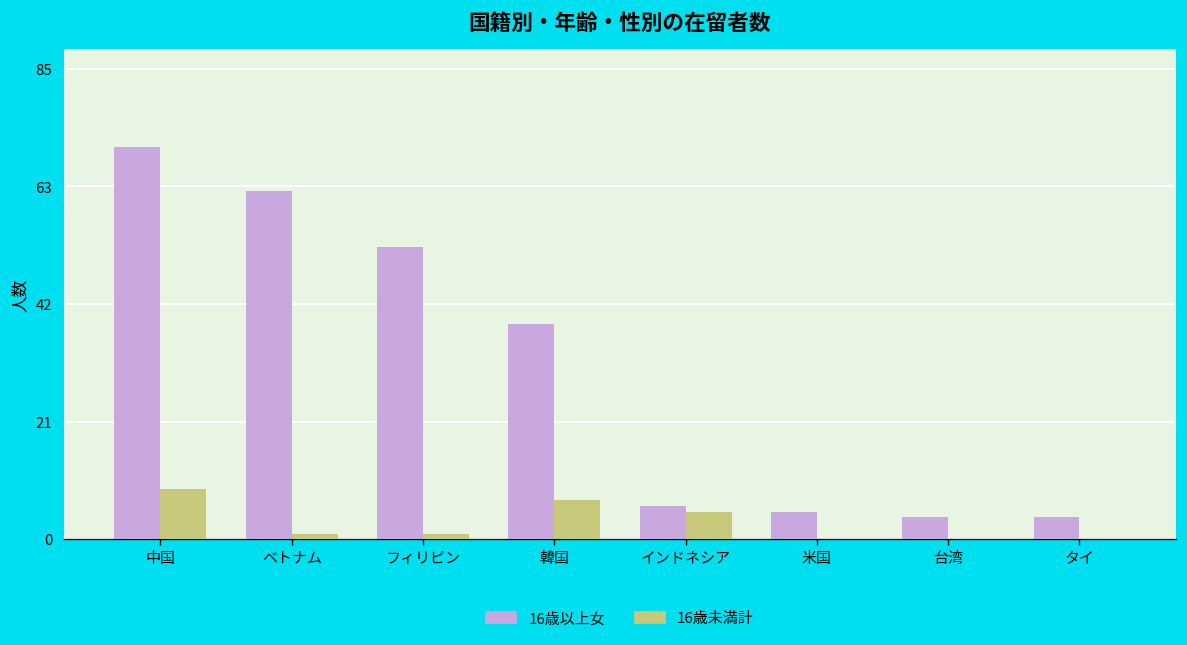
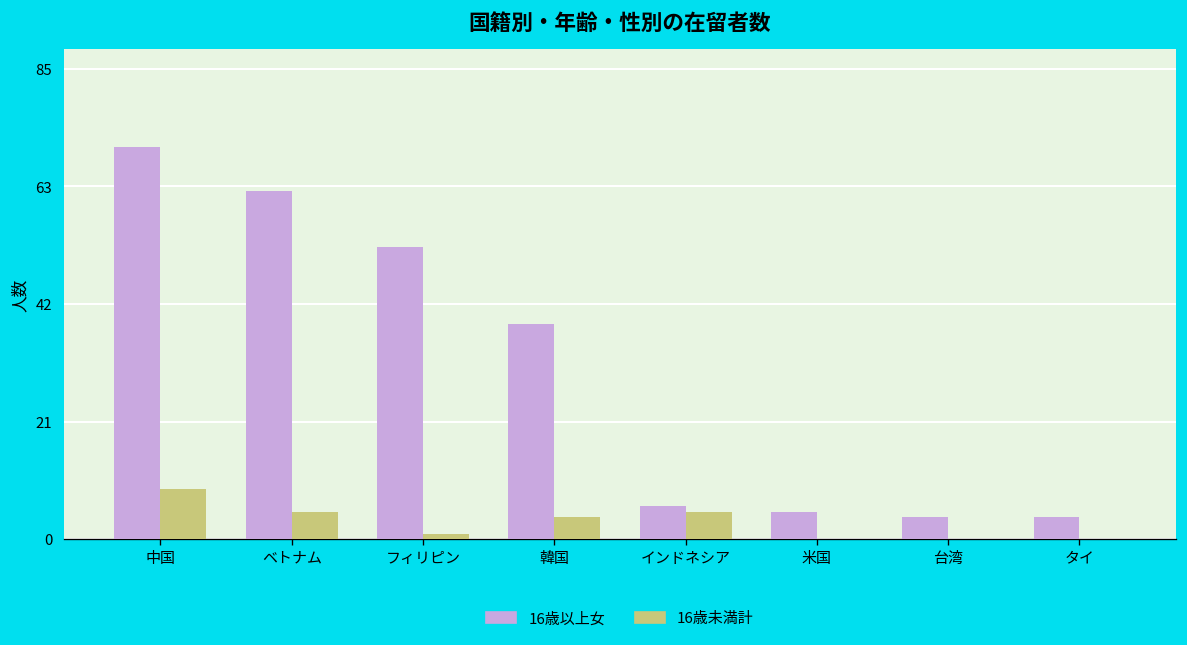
16歳未満計, ベトナム: 1 -> 5
16歳未満計, 韓国: 7 -> 4
